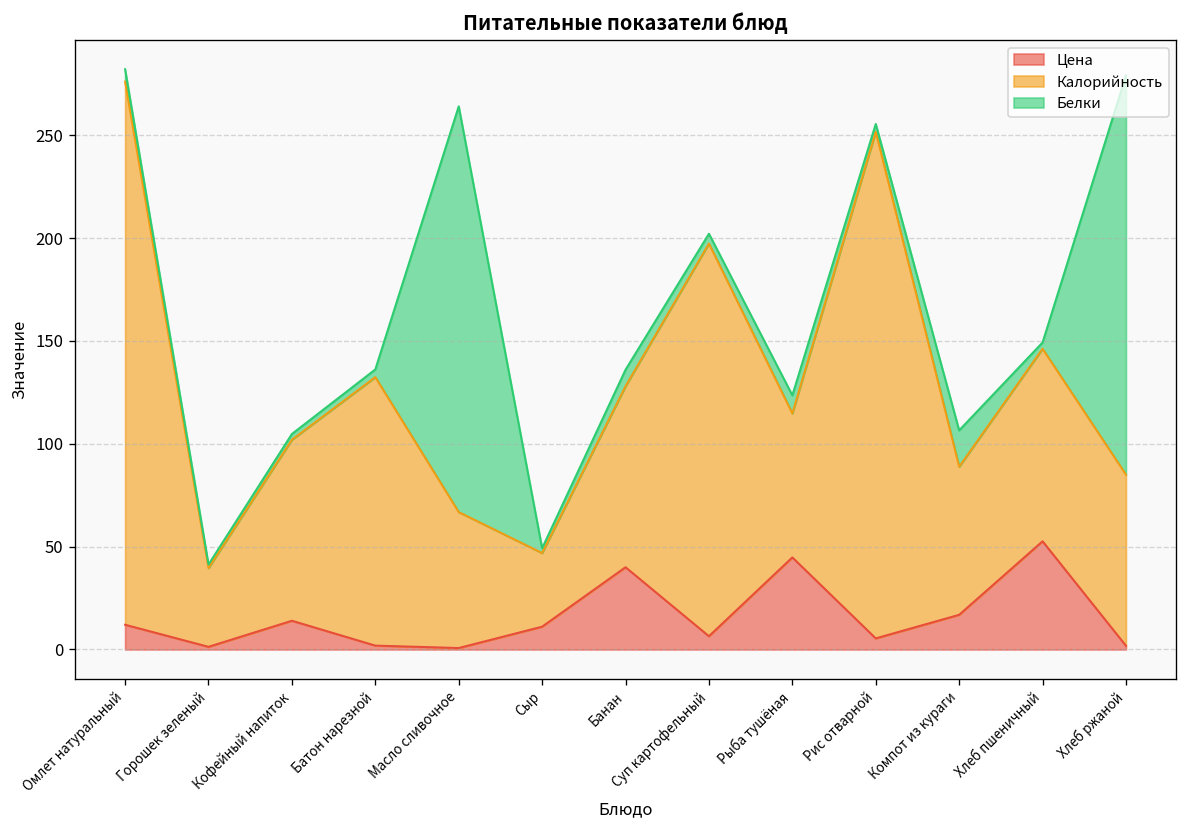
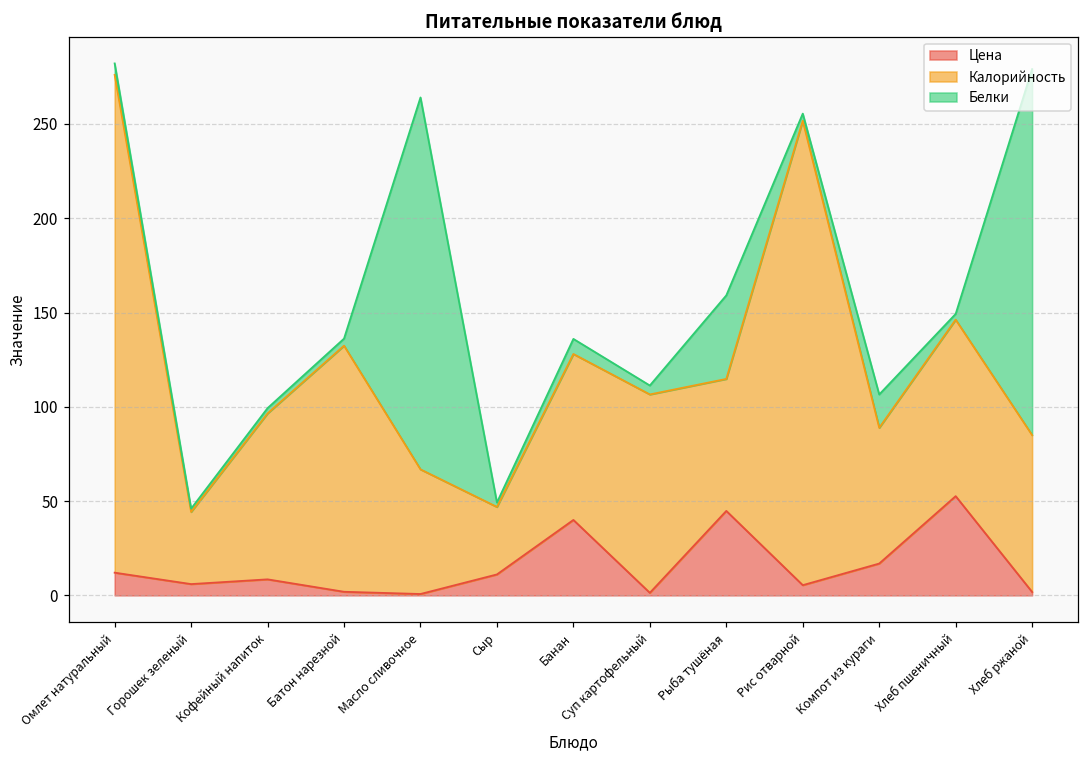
Цена, Горошек зеленый: 1 -> 6
Цена, Кофейный напиток: 14 -> 8
Цена, Суп картофельный: 6 -> 1
Калорийность, Суп картофельный: 191 -> 105
Белки, Рыба тушёная: 9 -> 44
